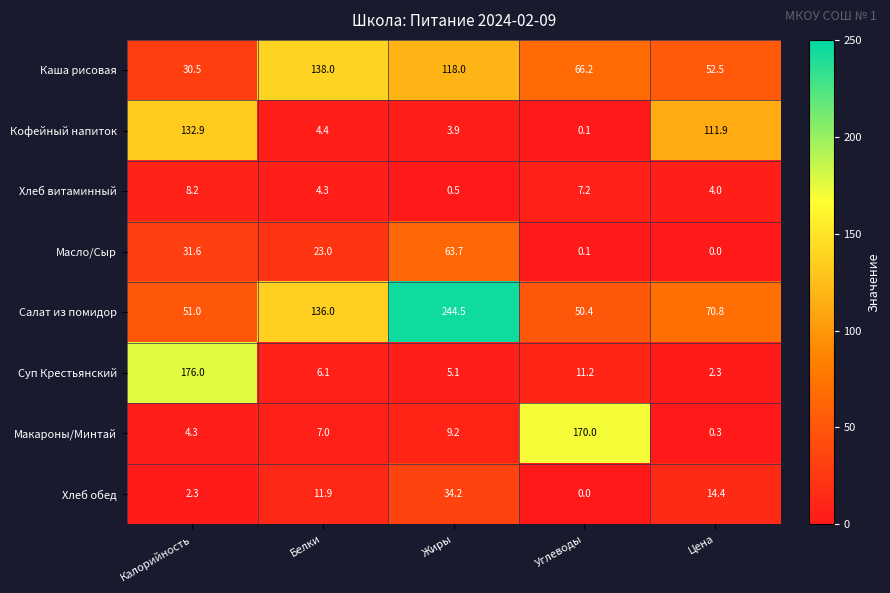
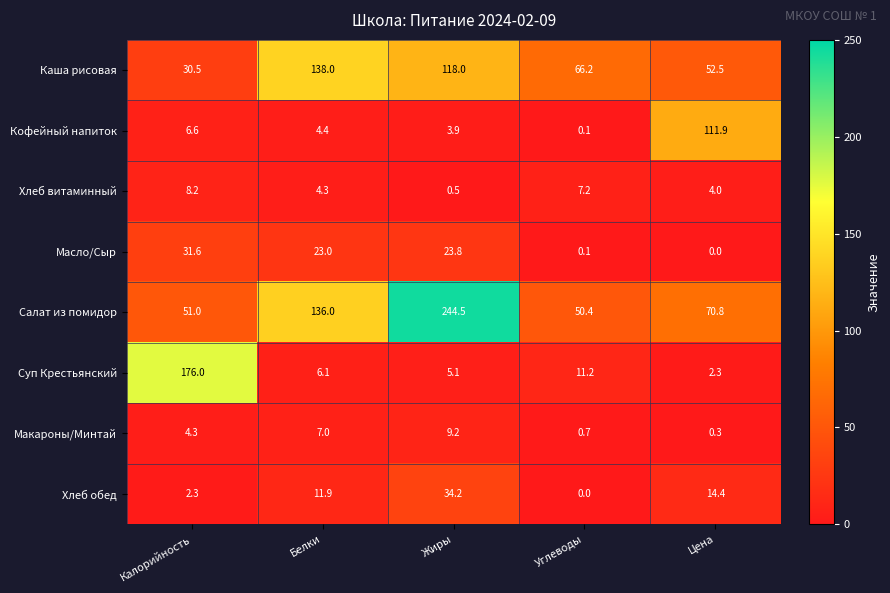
Кофейный напиток, Калорийность: 132.9 -> 6.6
Масло/Сыр, Жиры: 63.7 -> 23.8
Макароны/Минтай, Углеводы: 170.0 -> 0.7
